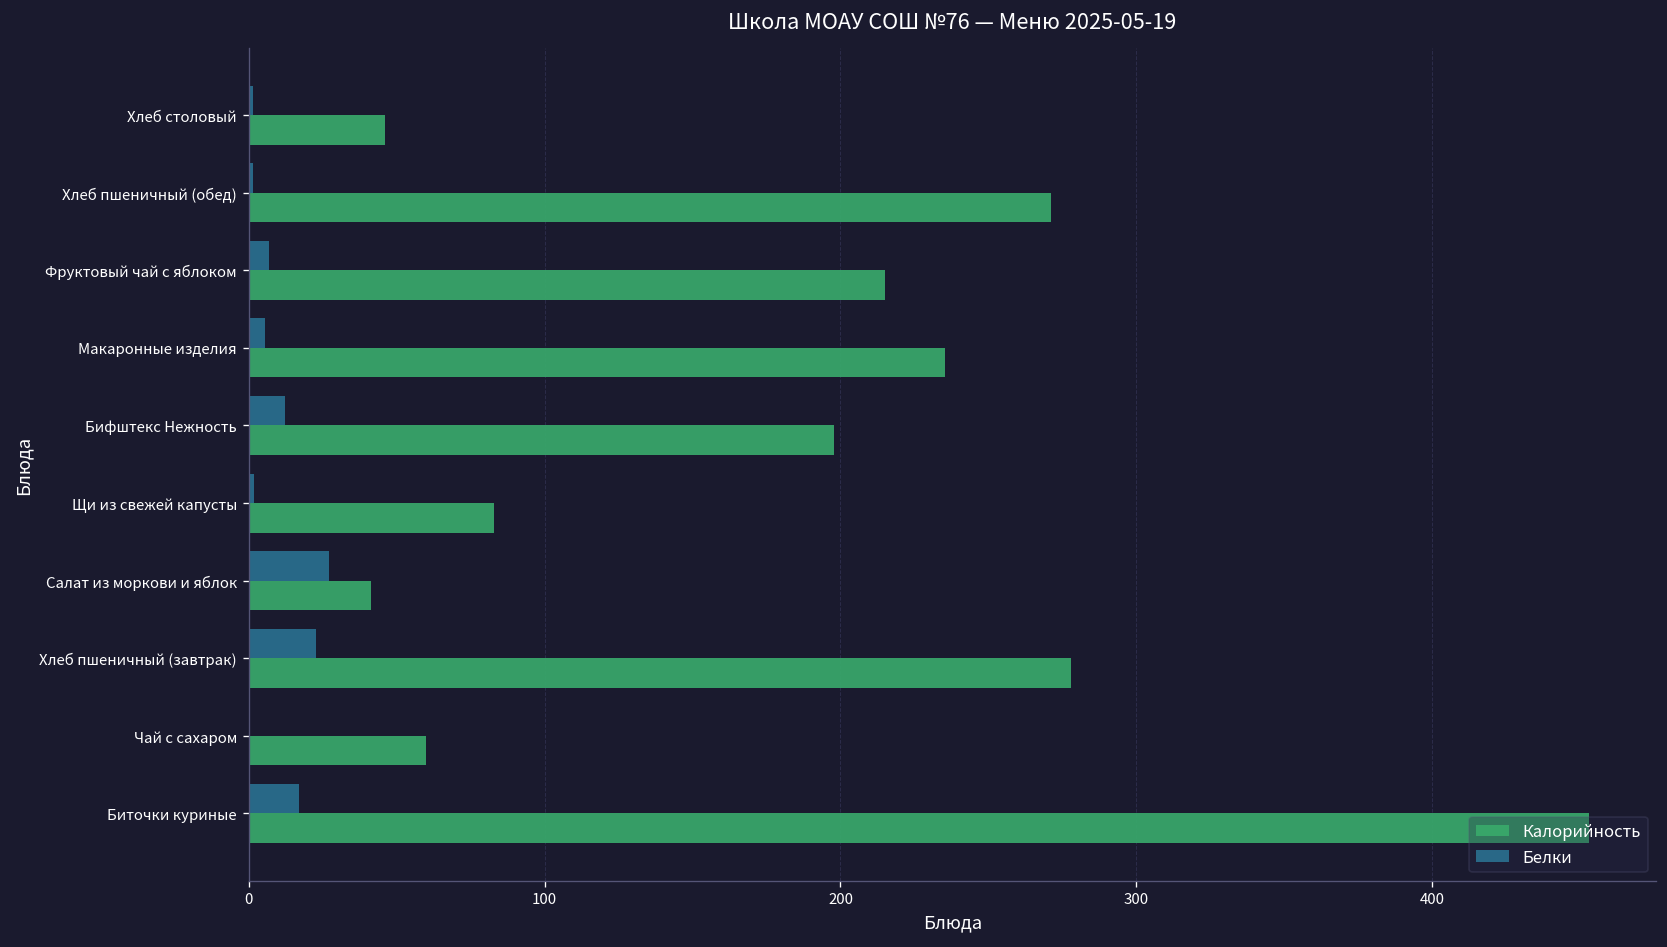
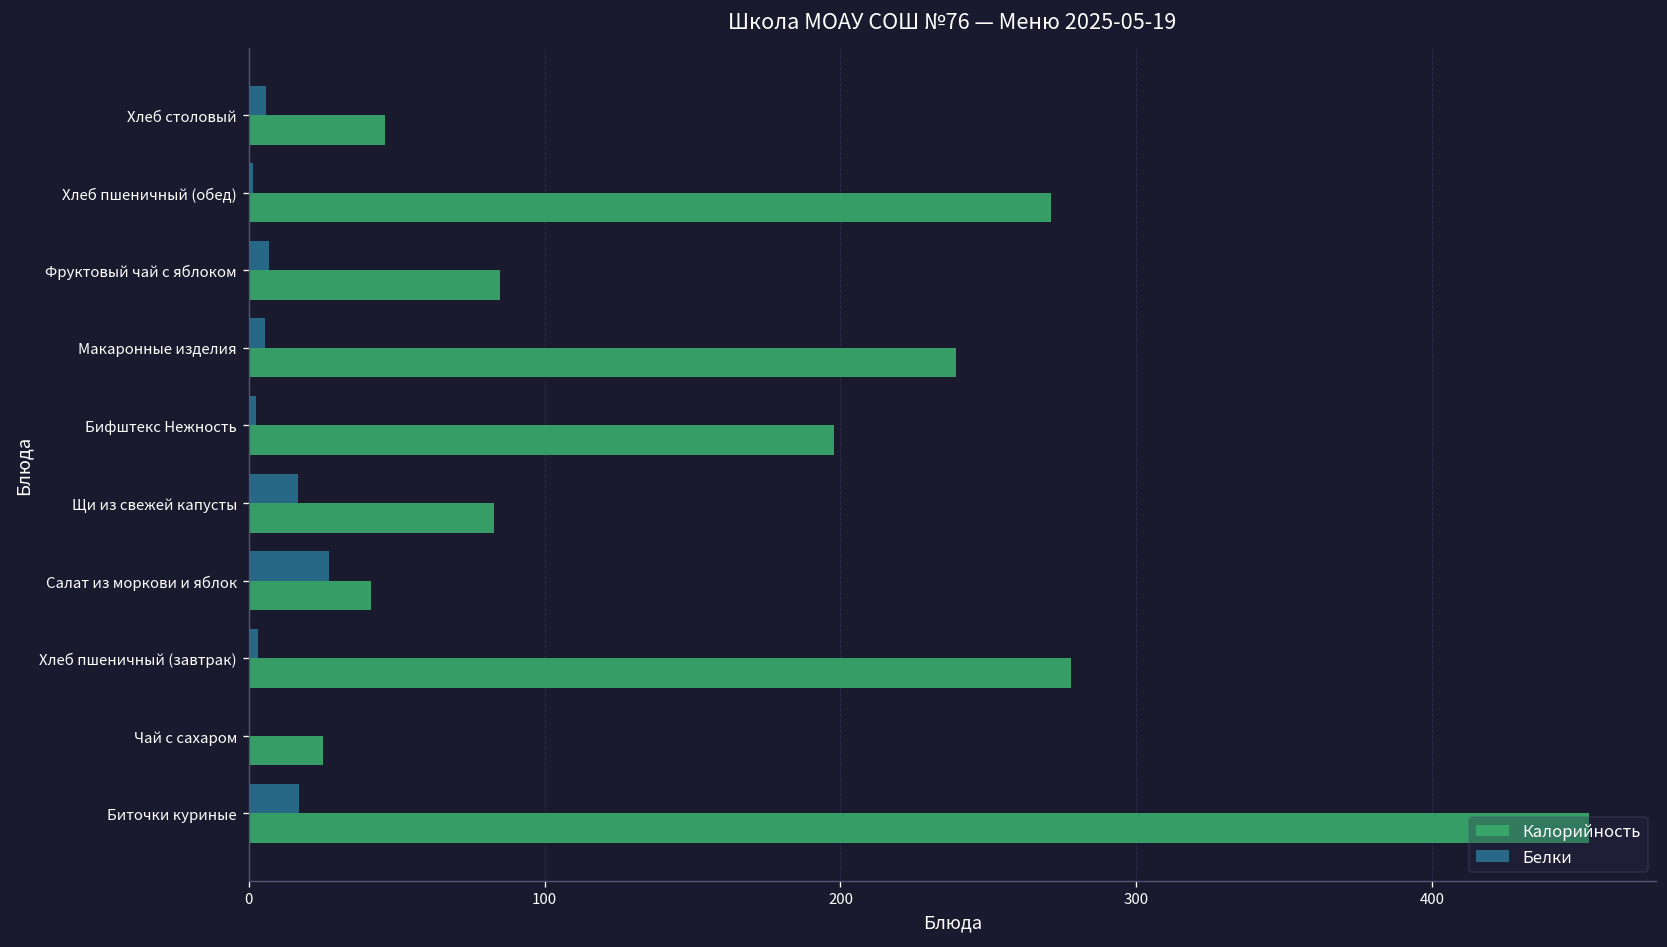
Белки, Хлеб столовый: 1 -> 6
Калорийность, Фруктовый чай с яблоком: 215 -> 85
Калорийность, Макаронные изделия: 235 -> 239
Белки, Бифштекс Нежность: 12 -> 3
Белки, Щи из свежей капусты: 2 -> 17
Белки, Хлеб пшеничный (завтрак): 23 -> 3
Калорийность, Чай с сахаром: 60 -> 25
